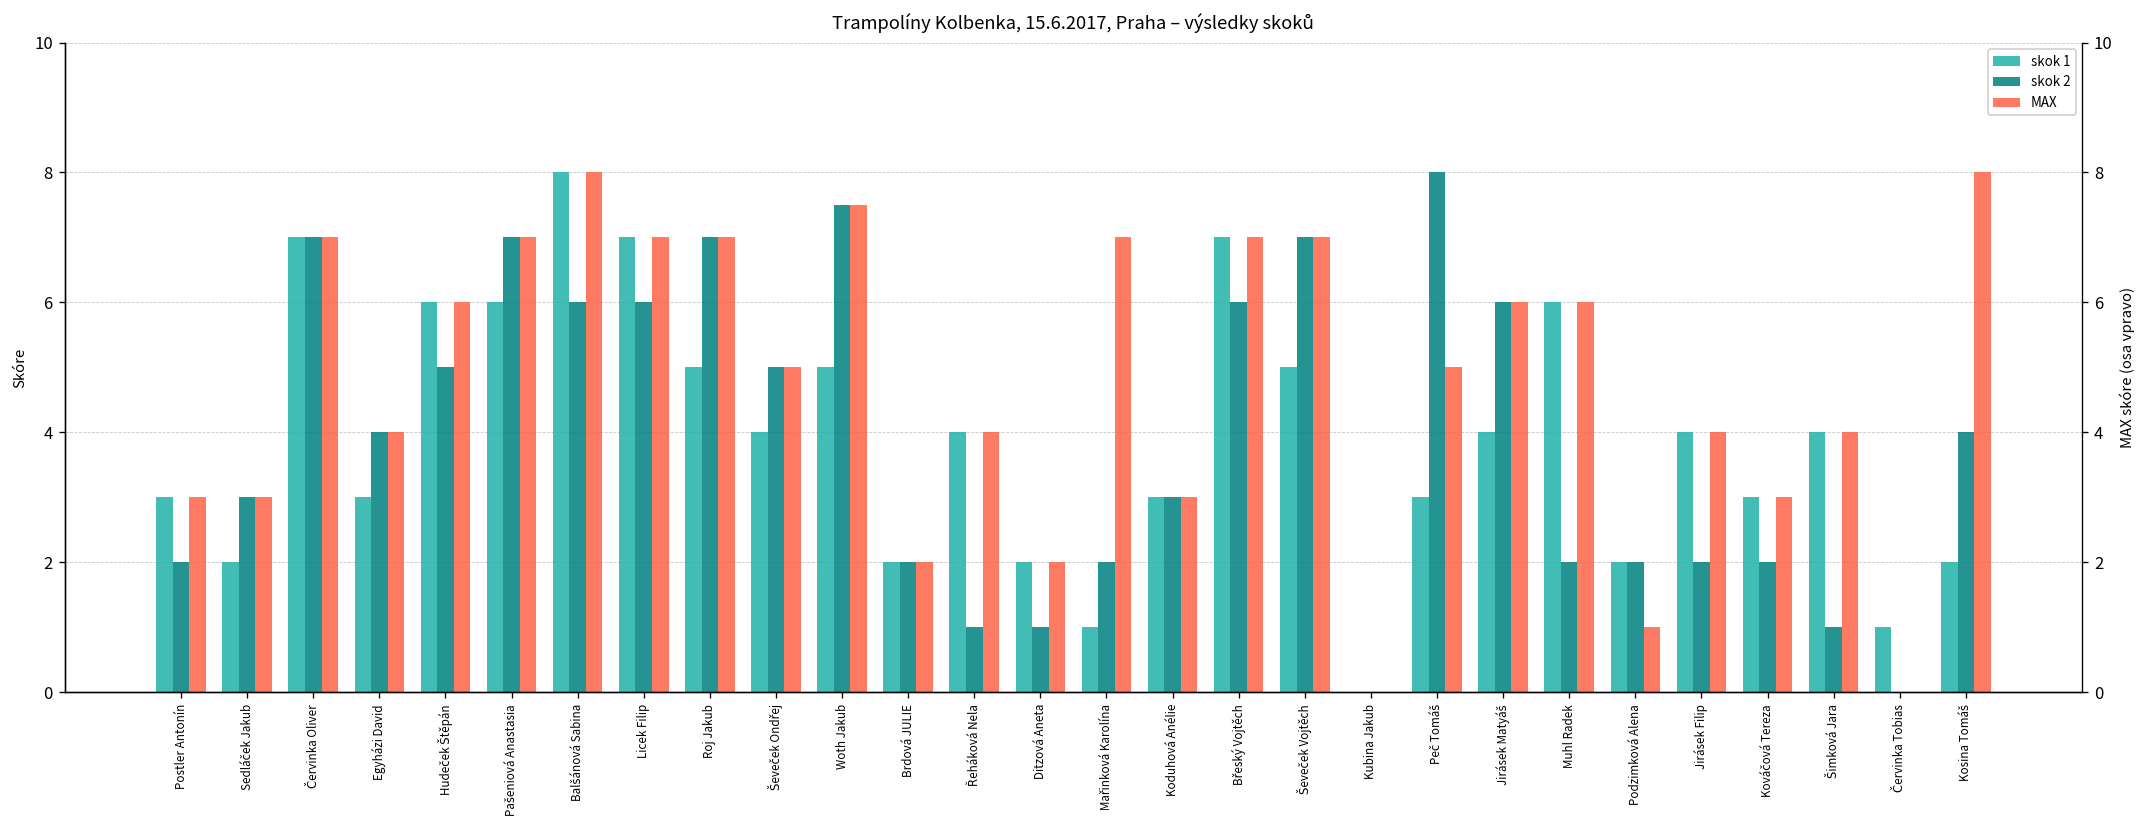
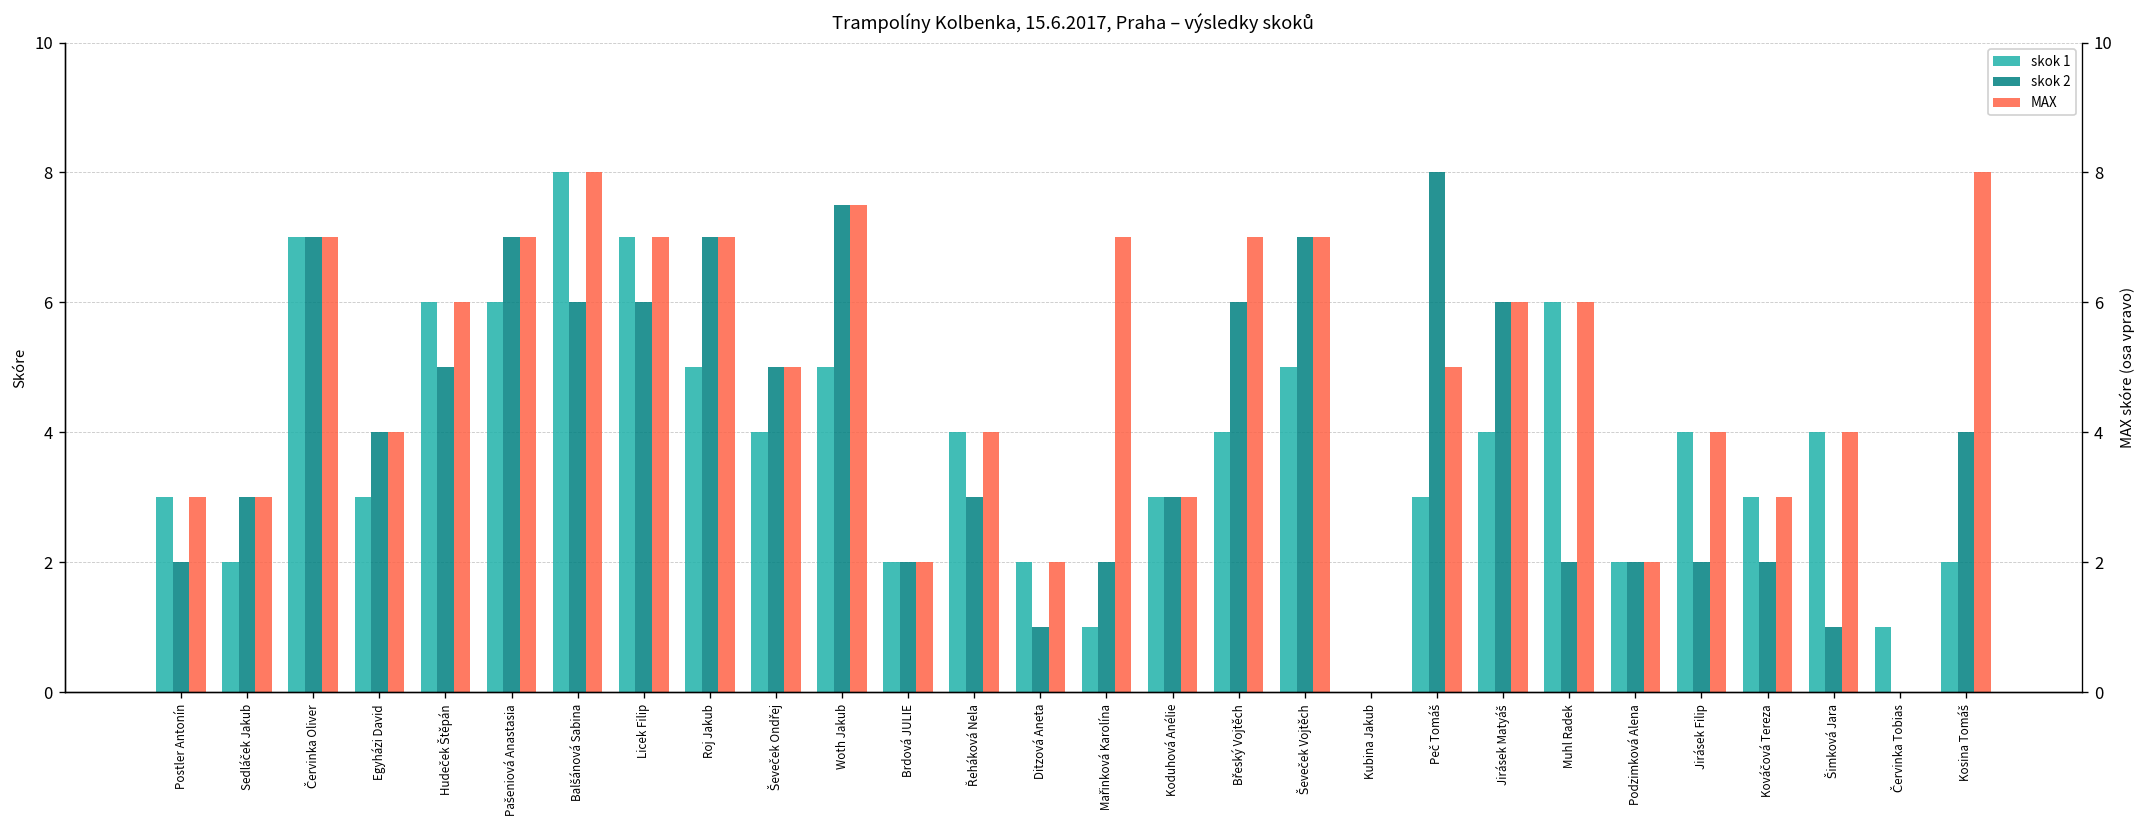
skok 2, Řeháková Nela: 1 -> 3
skok 1, Břeský Vojtěch: 7 -> 4
MAX, Podzimková Alena: 1 -> 2
